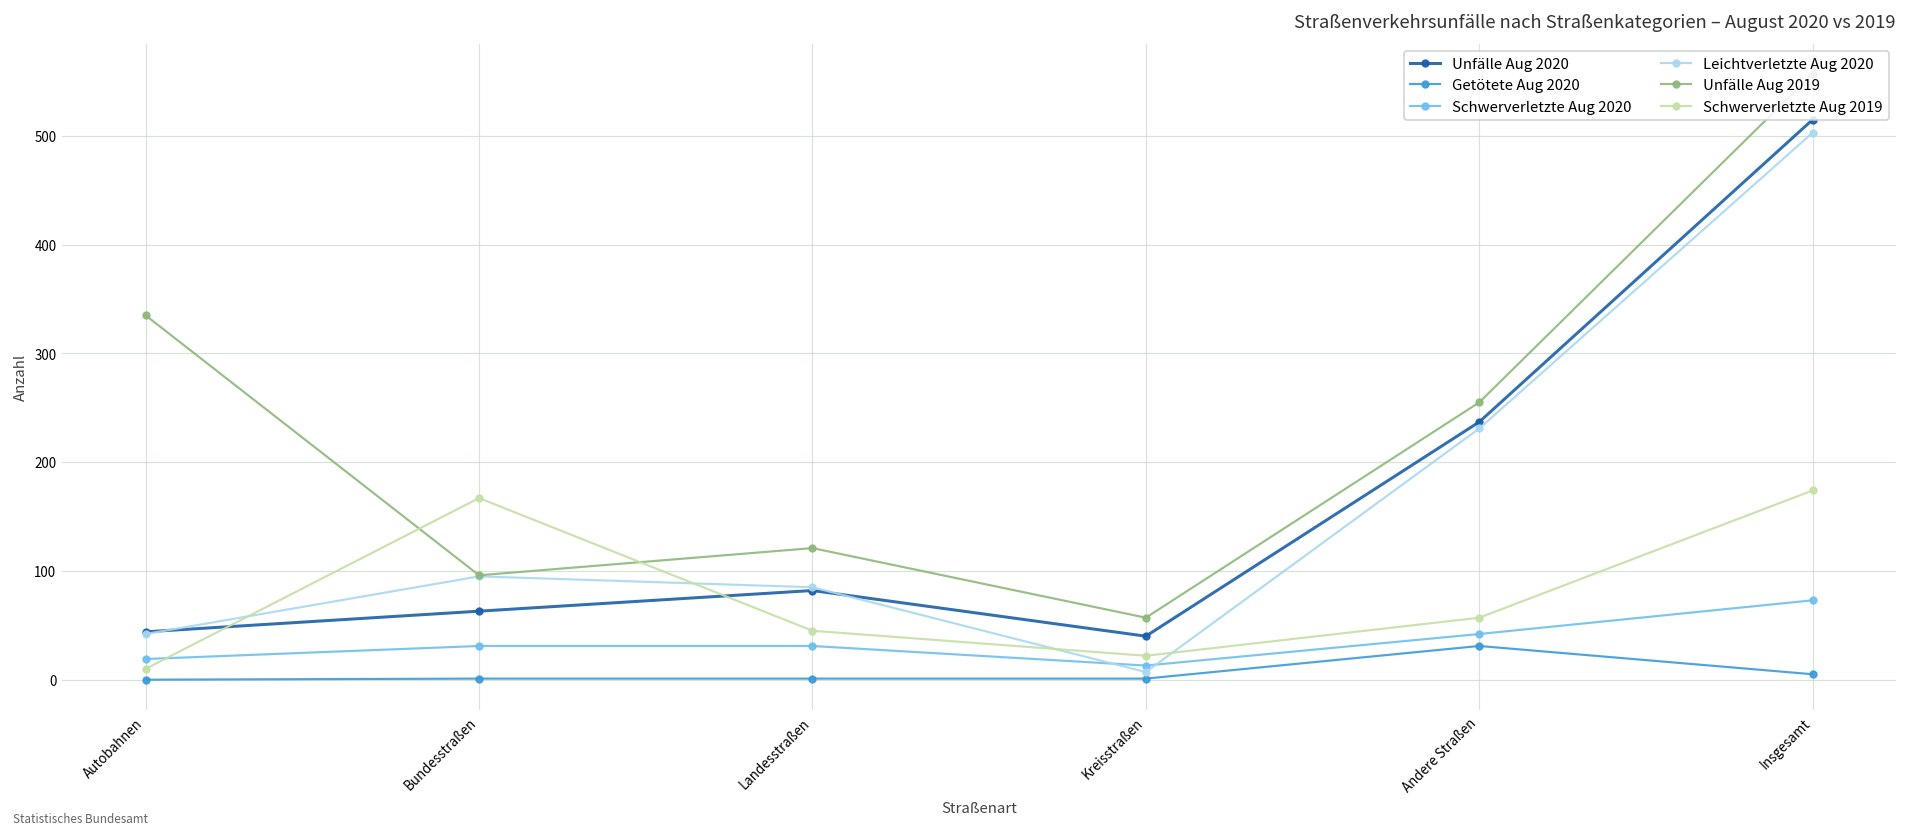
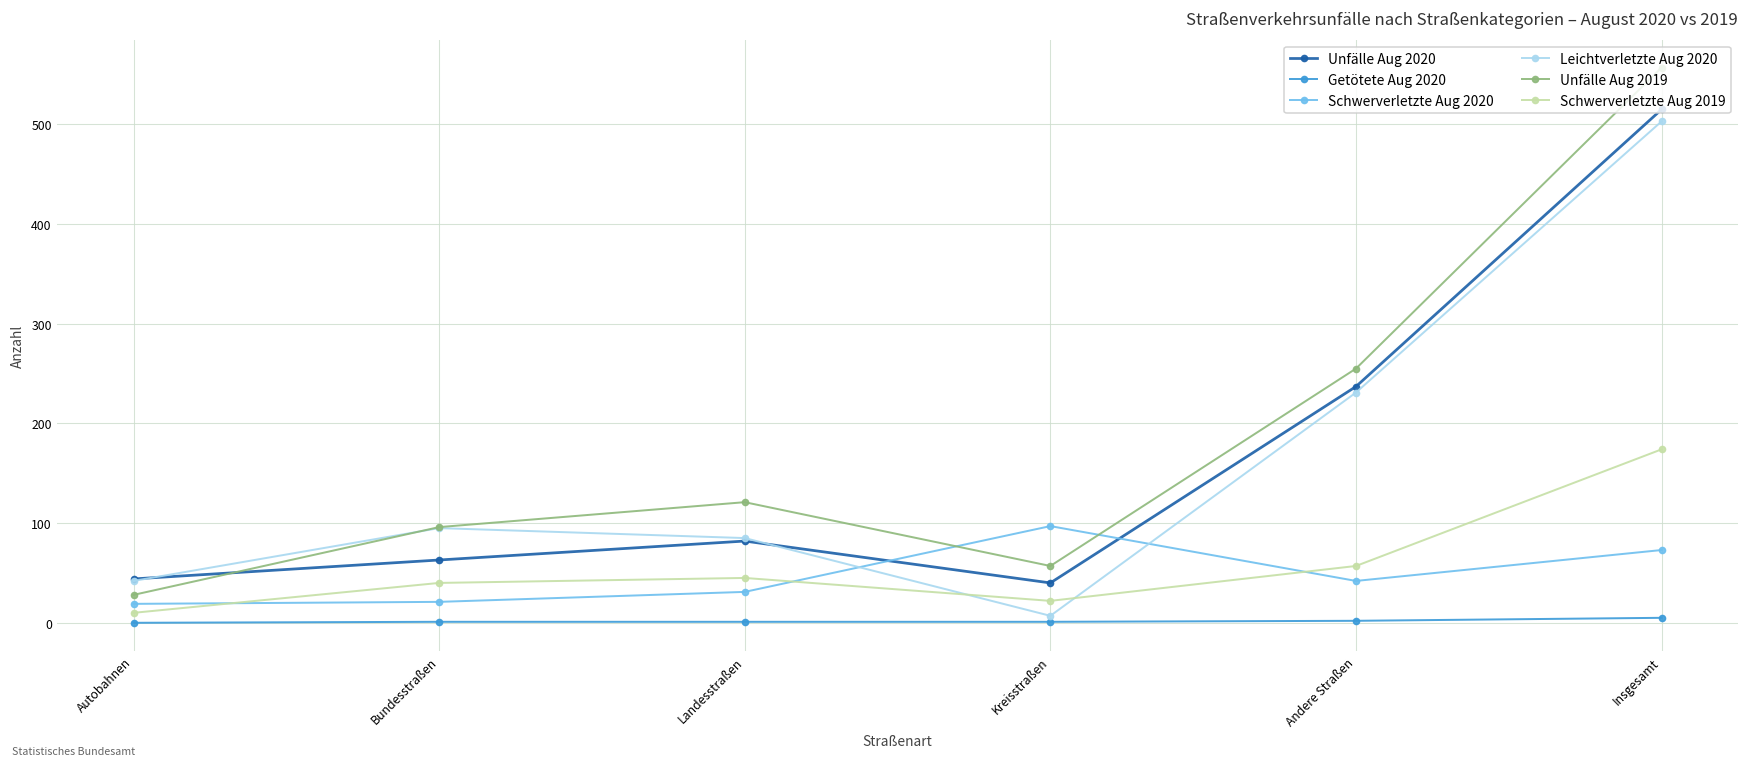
Unfälle Aug 2019, Autobahnen: 340 -> 30
Schwerverletzte Aug 2020, Bundesstraßen: 30 -> 20
Schwerverletzte Aug 2019, Bundesstraßen: 170 -> 40
Schwerverletzte Aug 2020, Kreisstraßen: 10 -> 100
Getötete Aug 2020, Andere Straßen: 30 -> 0
